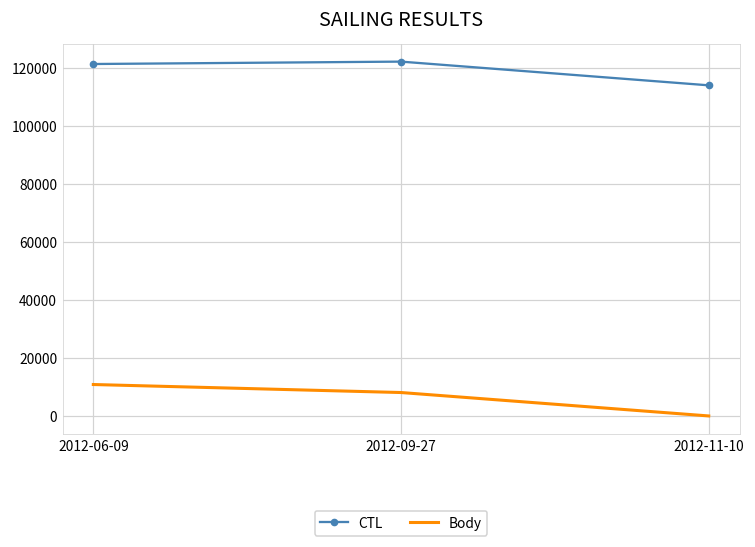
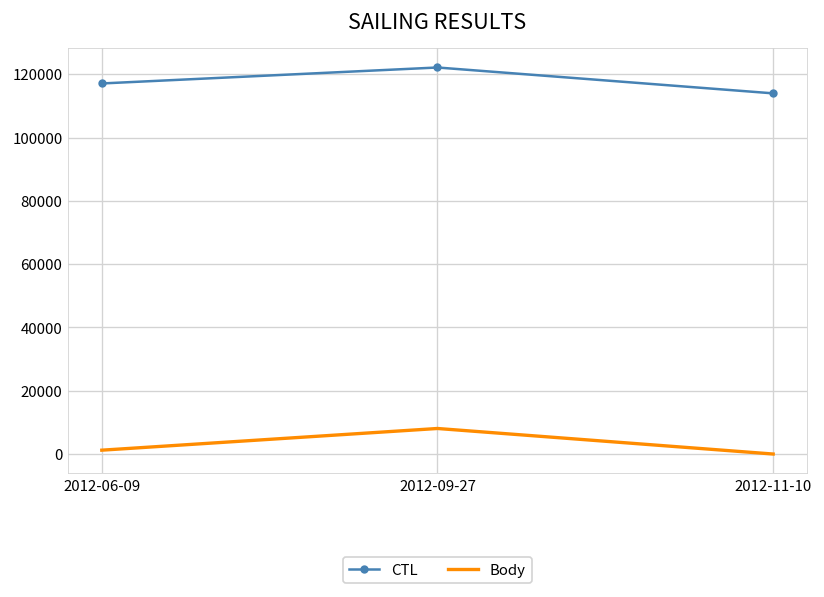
CTL, 2012-06-09: 121000 -> 117000
Body, 2012-06-09: 11000 -> 1000
